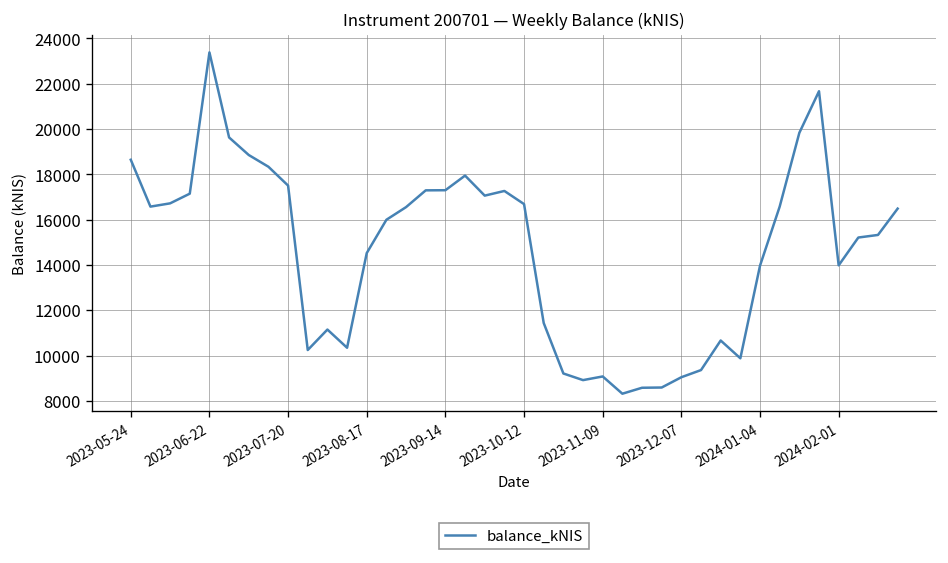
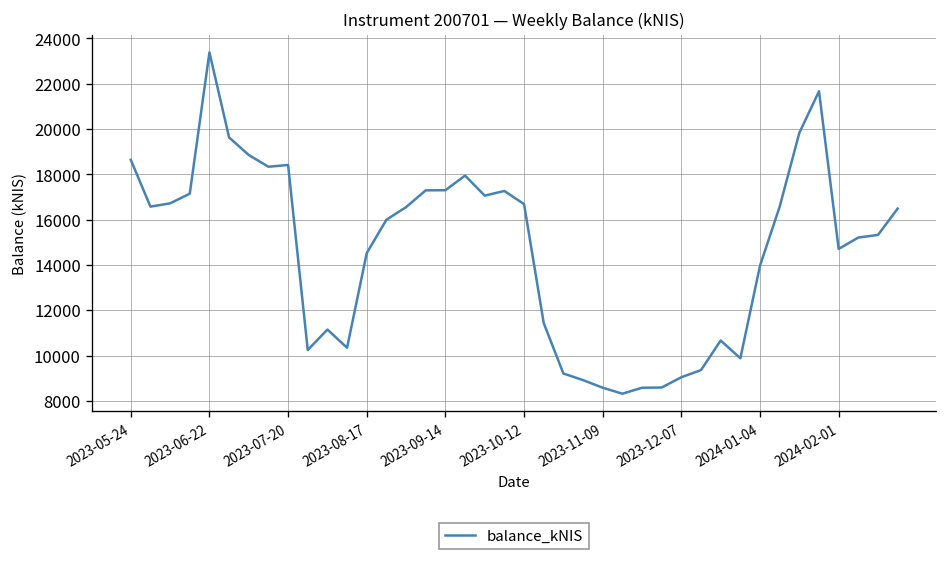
2023-07-20: 17500 -> 18400
2023-11-09: 9100 -> 8600
2024-02-01: 14000 -> 14700
